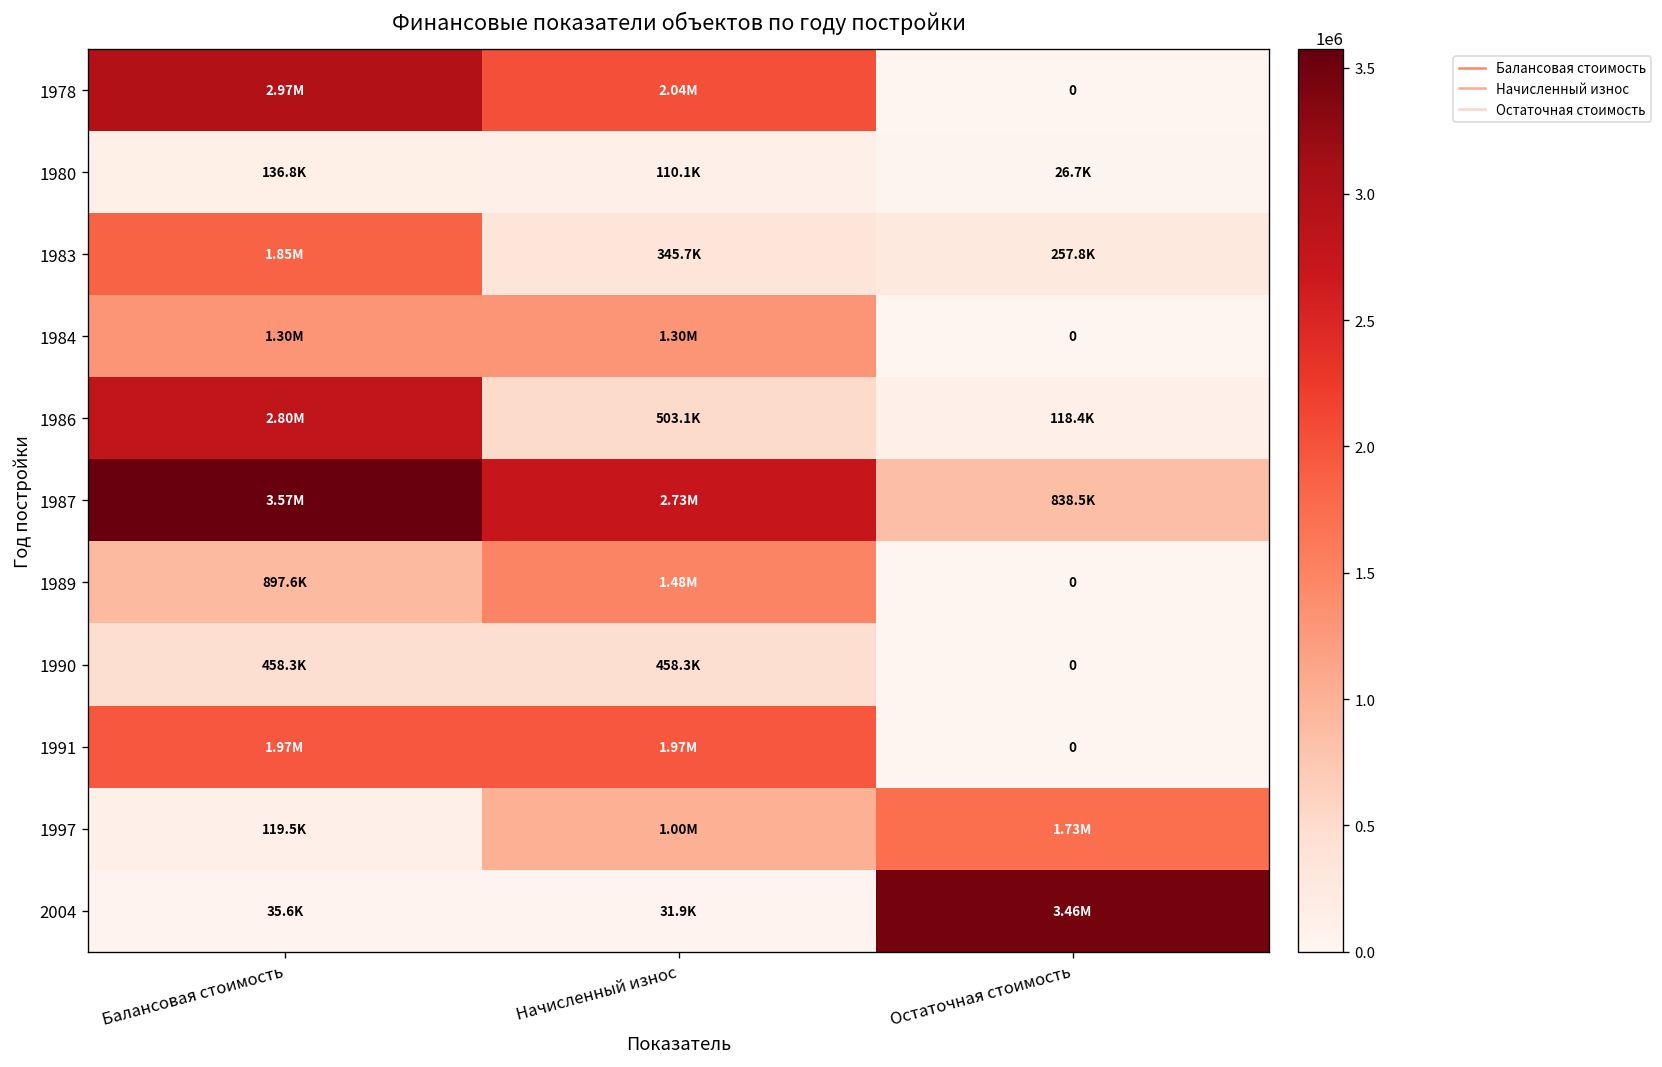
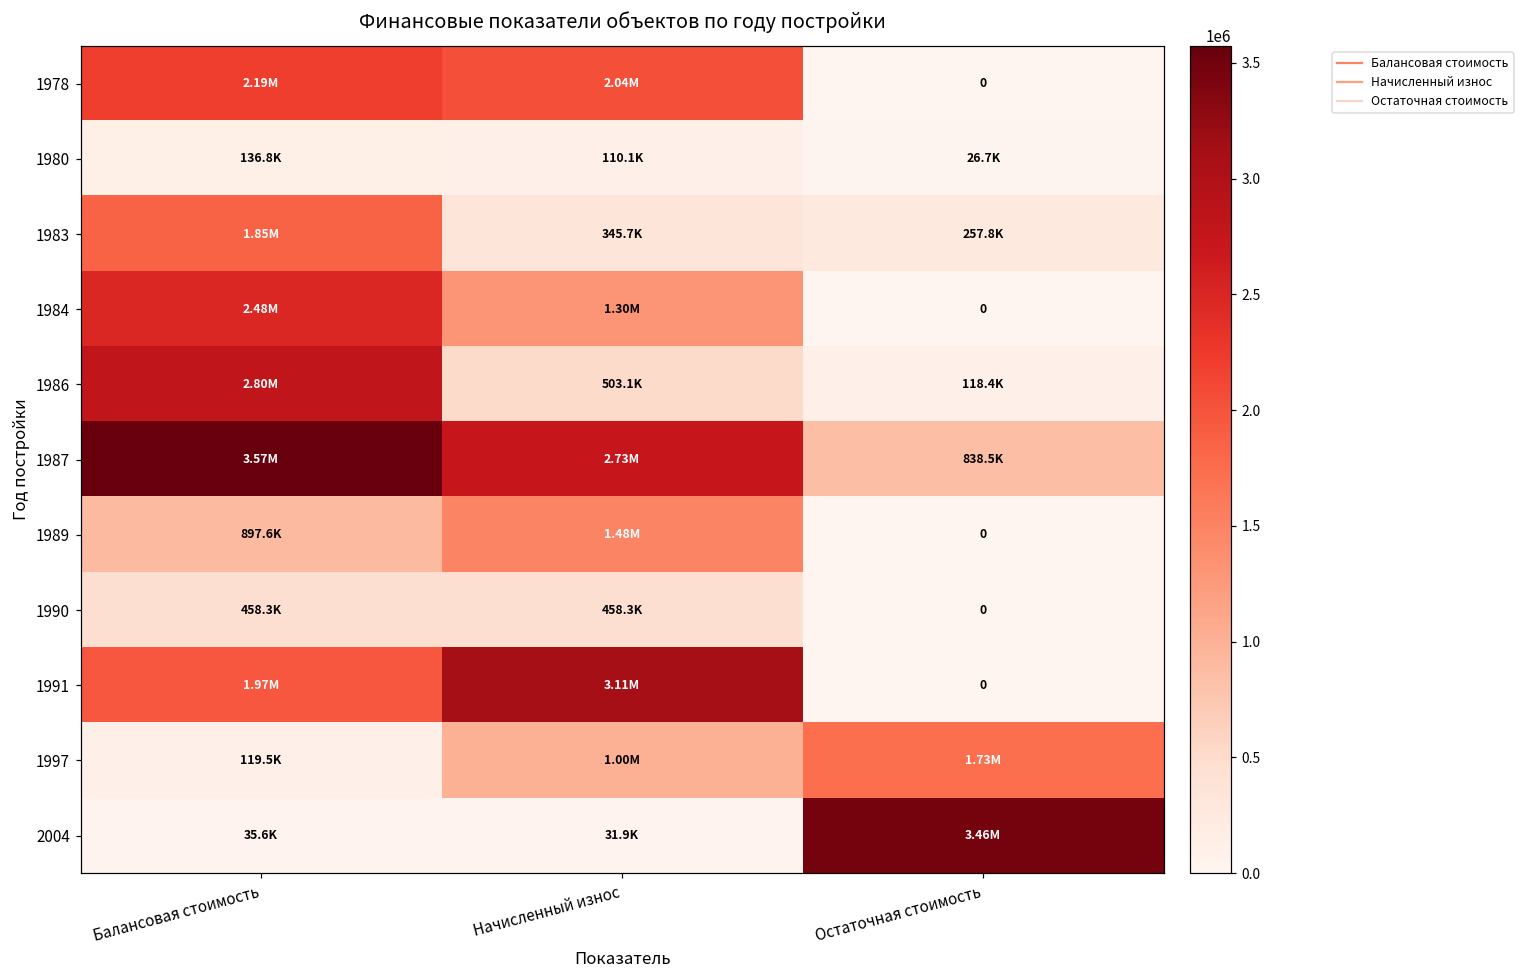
1978, Балансовая стоимость: 2.97M -> 2.19M
1984, Балансовая стоимость: 1.30M -> 2.48M
1991, Начисленный износ: 1.97M -> 3.11M
